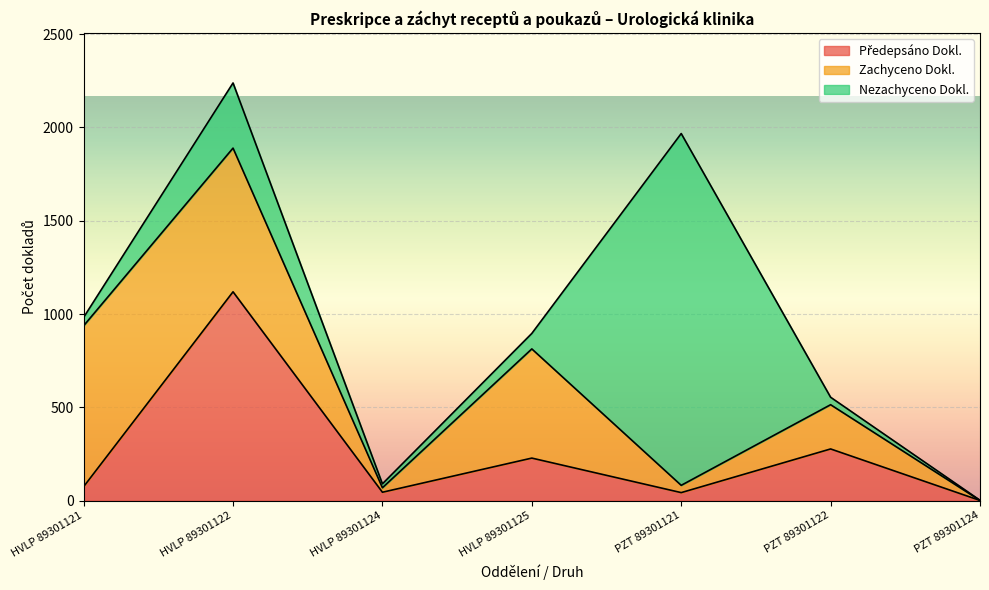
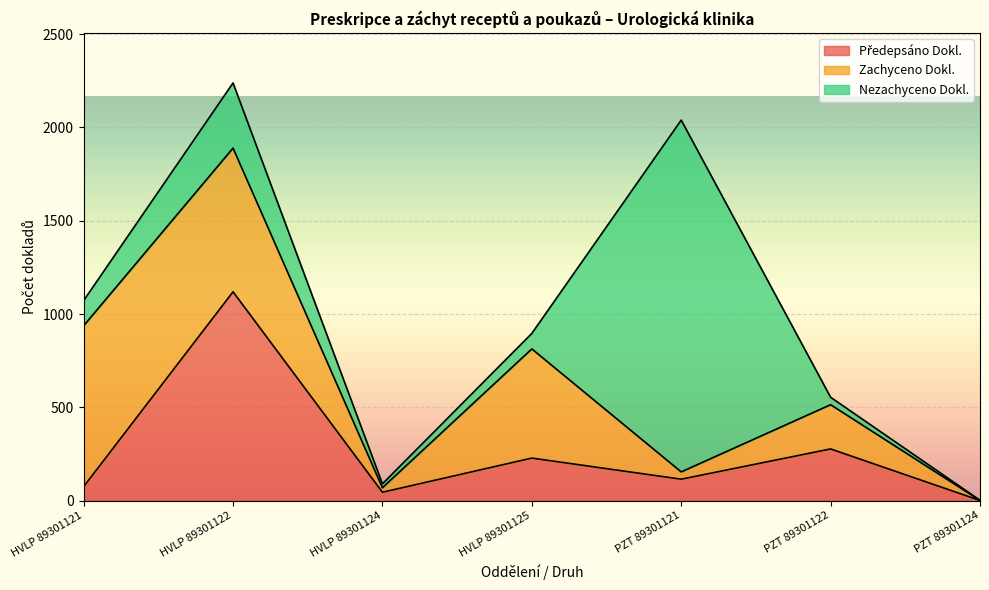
Nezachyceno Dokl., HVLP 89301121: 50 -> 140
Předepsáno Dokl., PZT 89301121: 40 -> 120
